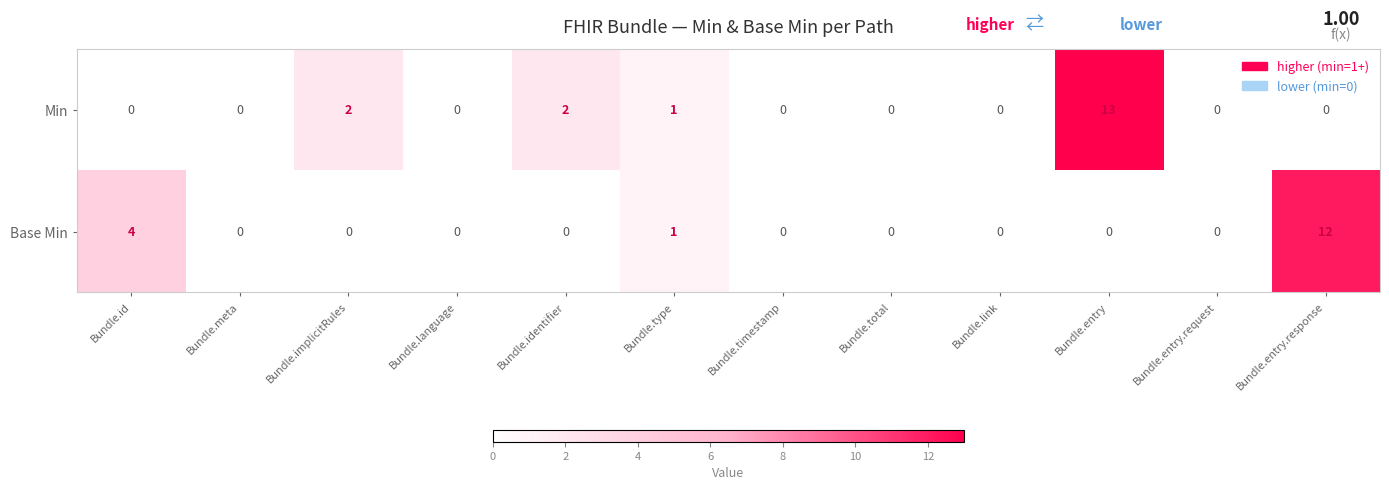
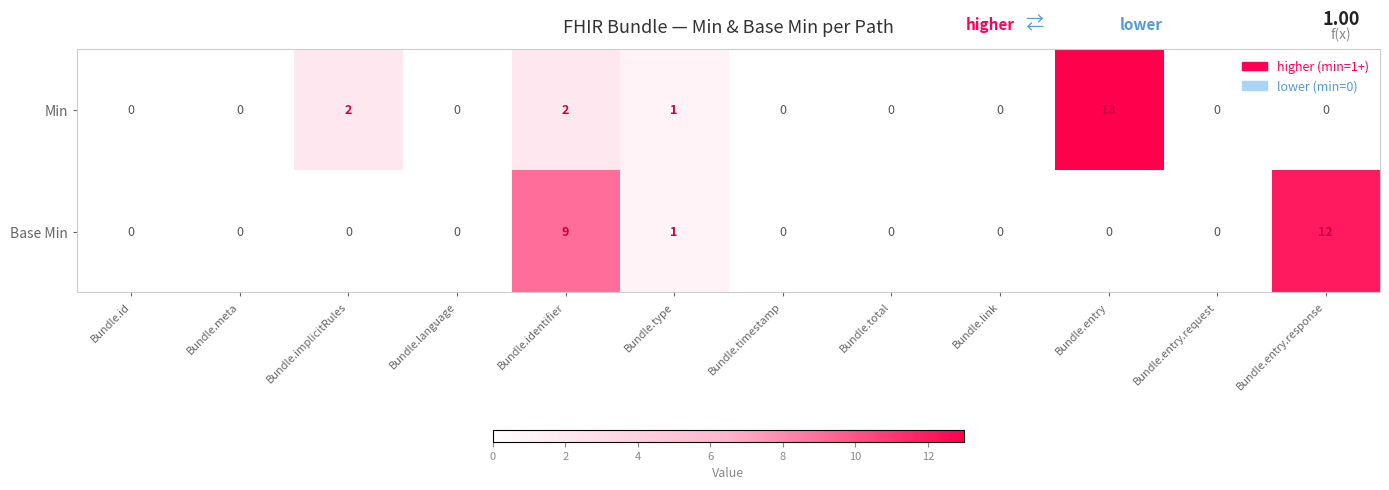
Base Min, Bundle.id: 4 -> 0
Base Min, Bundle.identifier: 0 -> 9
